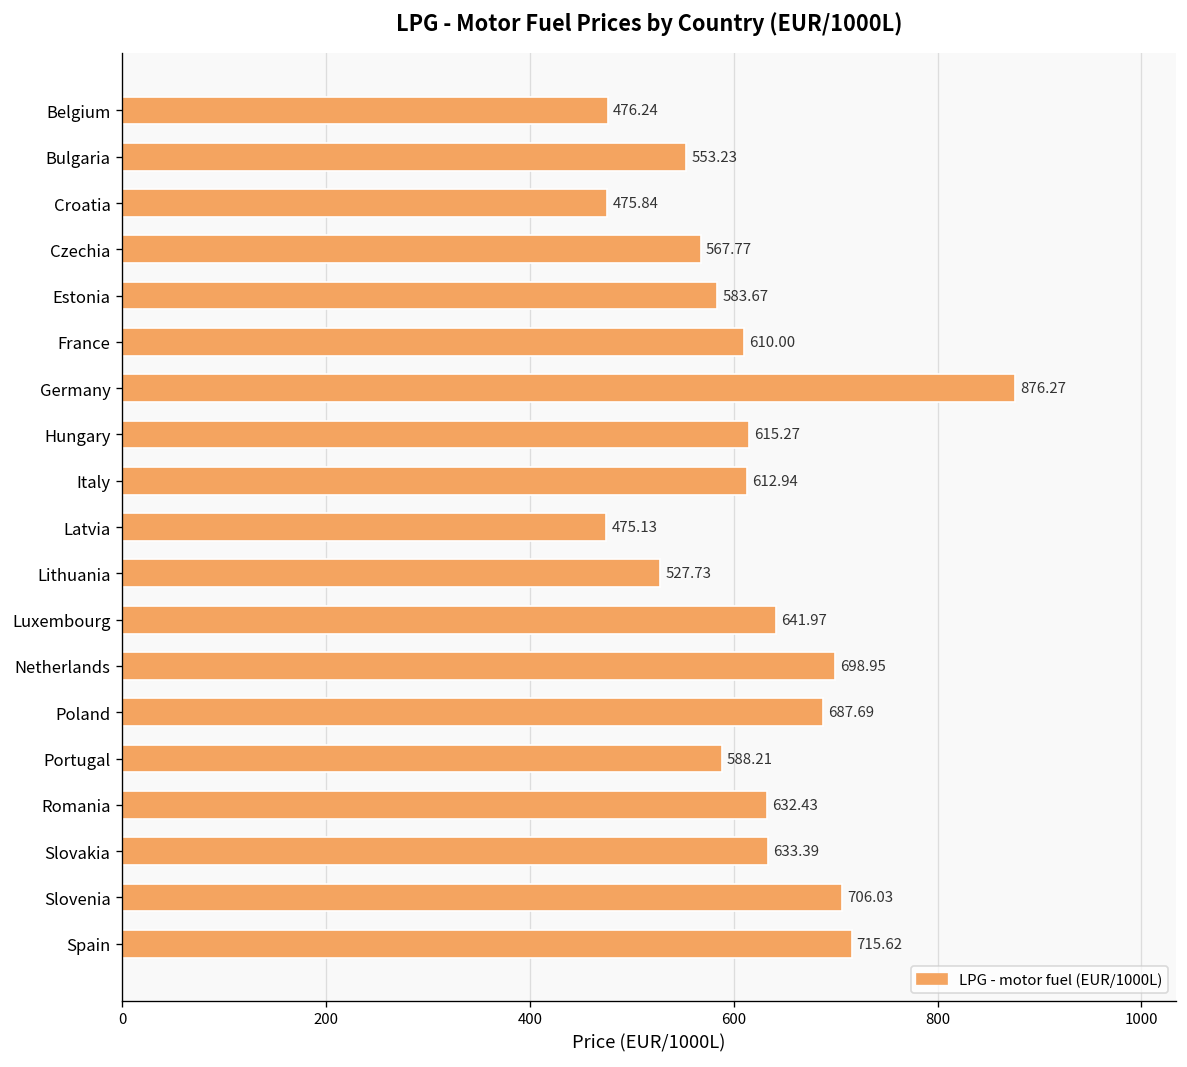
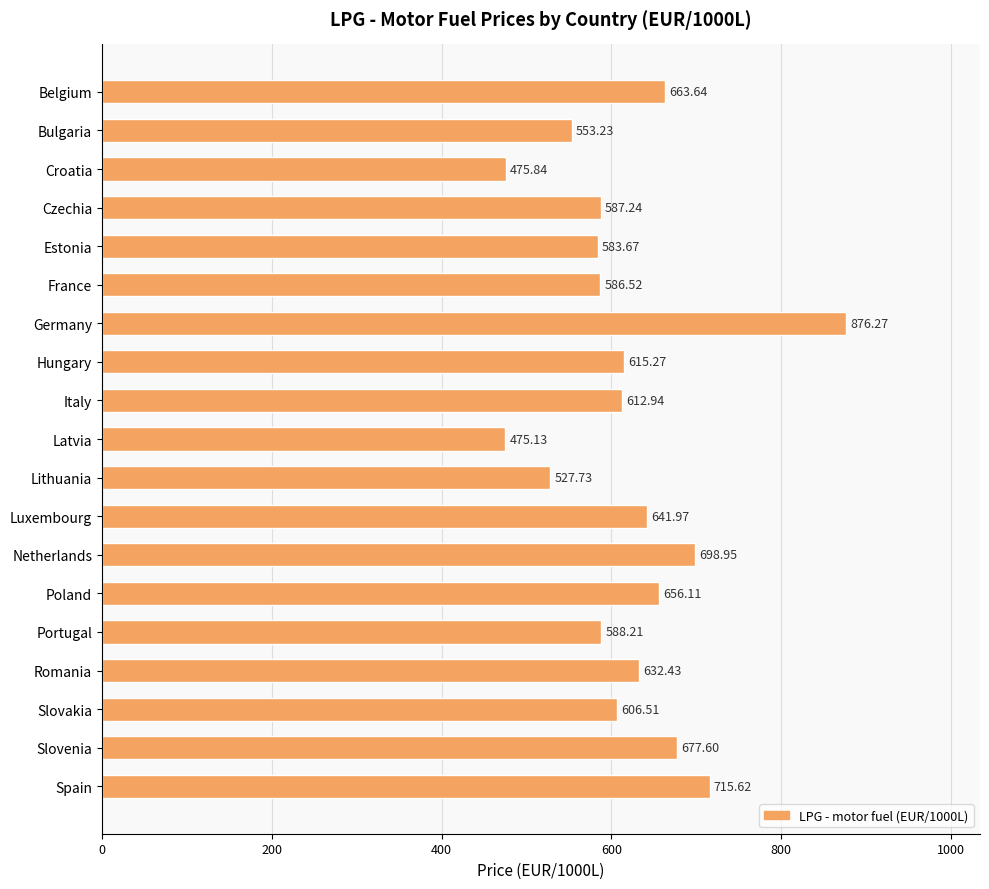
Belgium: 476.24 -> 663.64
Czechia: 567.77 -> 587.24
France: 610.00 -> 586.52
Poland: 687.69 -> 656.11
Slovakia: 633.39 -> 606.51
Slovenia: 706.03 -> 677.60
